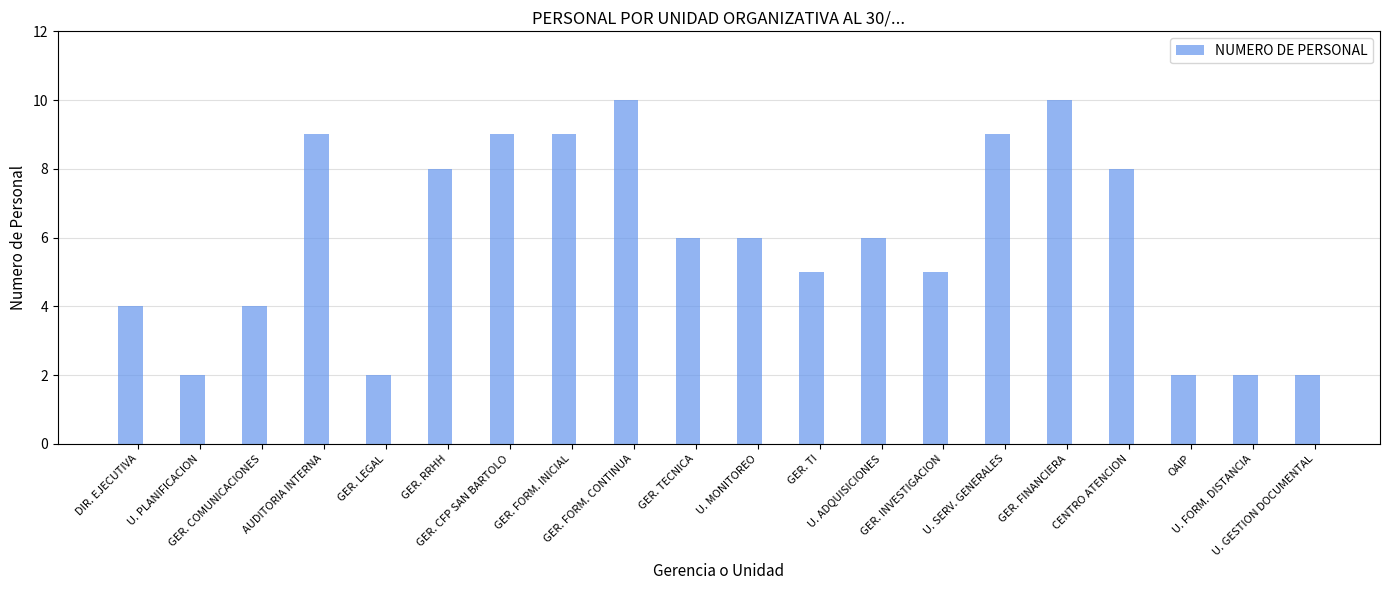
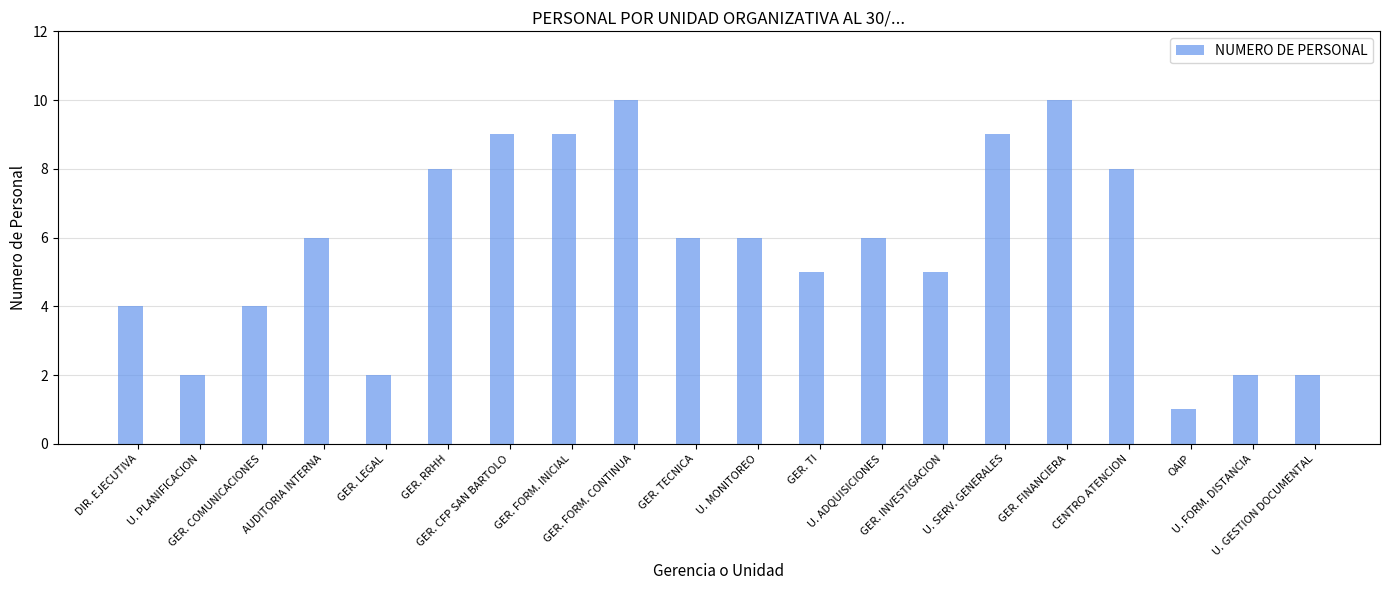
AUDITORIA INTERNA: 9 -> 6
OAIP: 2 -> 1
